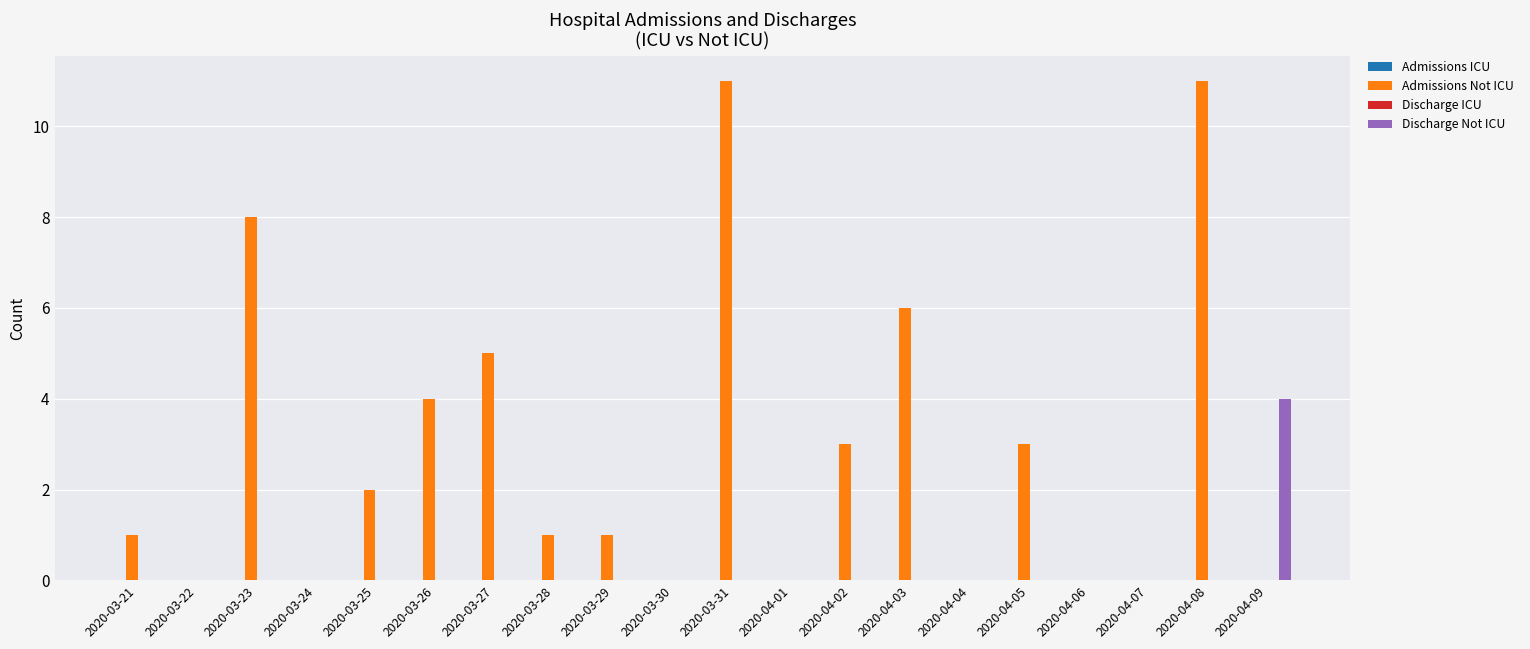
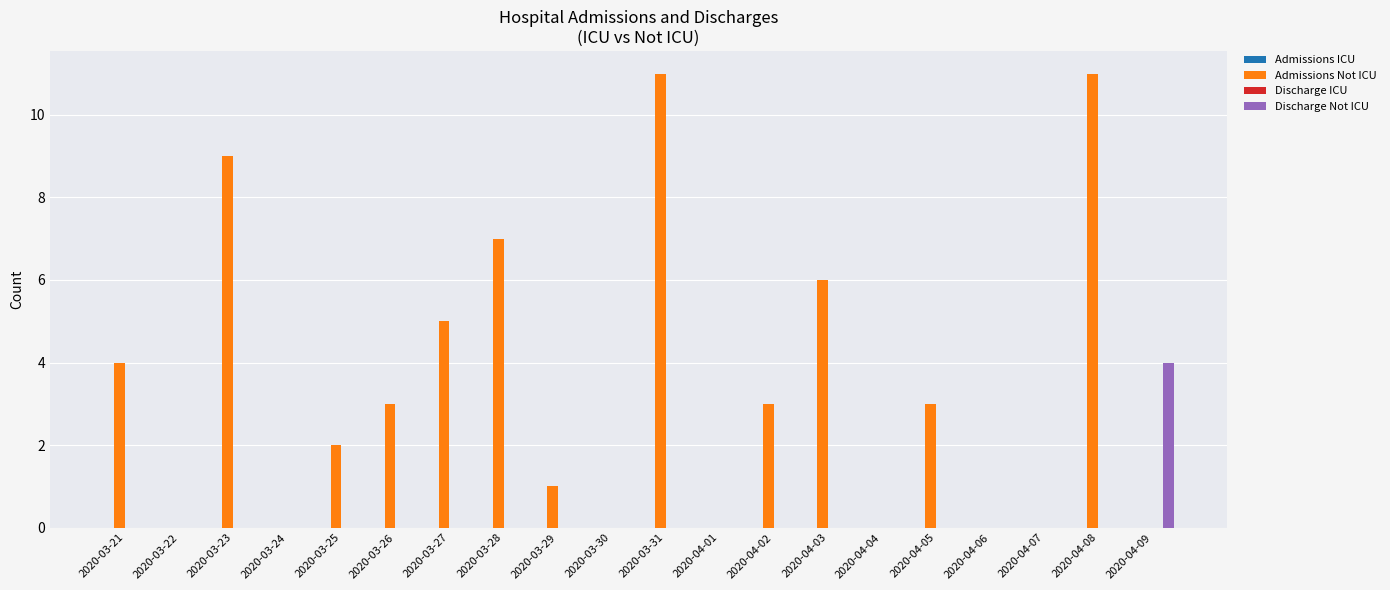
Admissions Not ICU, 2020-03-21: 1 -> 4
Admissions Not ICU, 2020-03-23: 8 -> 9
Admissions Not ICU, 2020-03-26: 4 -> 3
Admissions Not ICU, 2020-03-28: 1 -> 7
